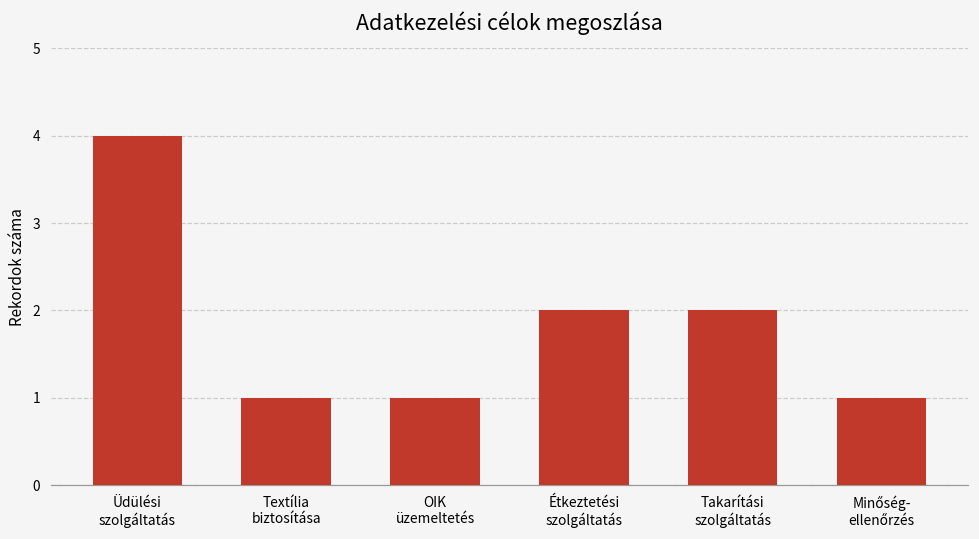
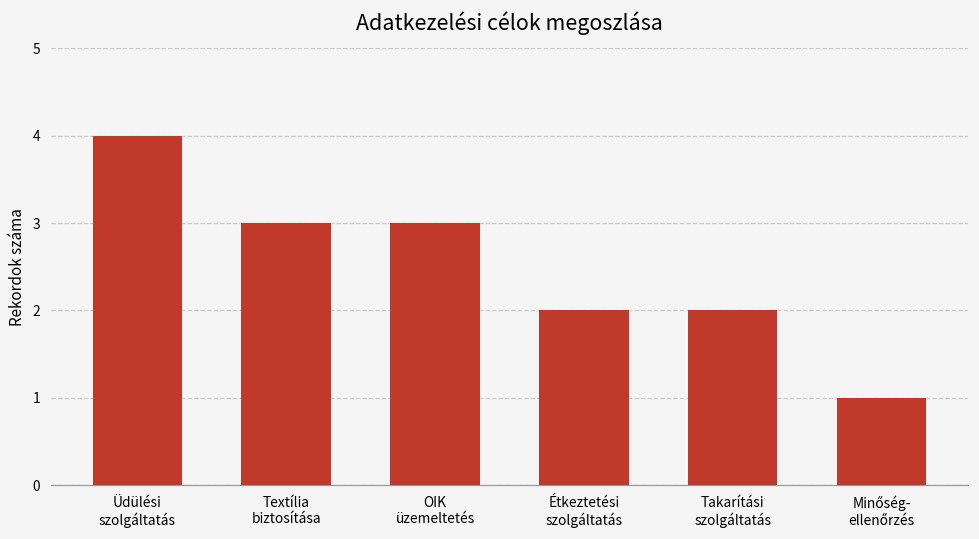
Textília biztosítása: 1 -> 3
OIK üzemeltetés: 1 -> 3
